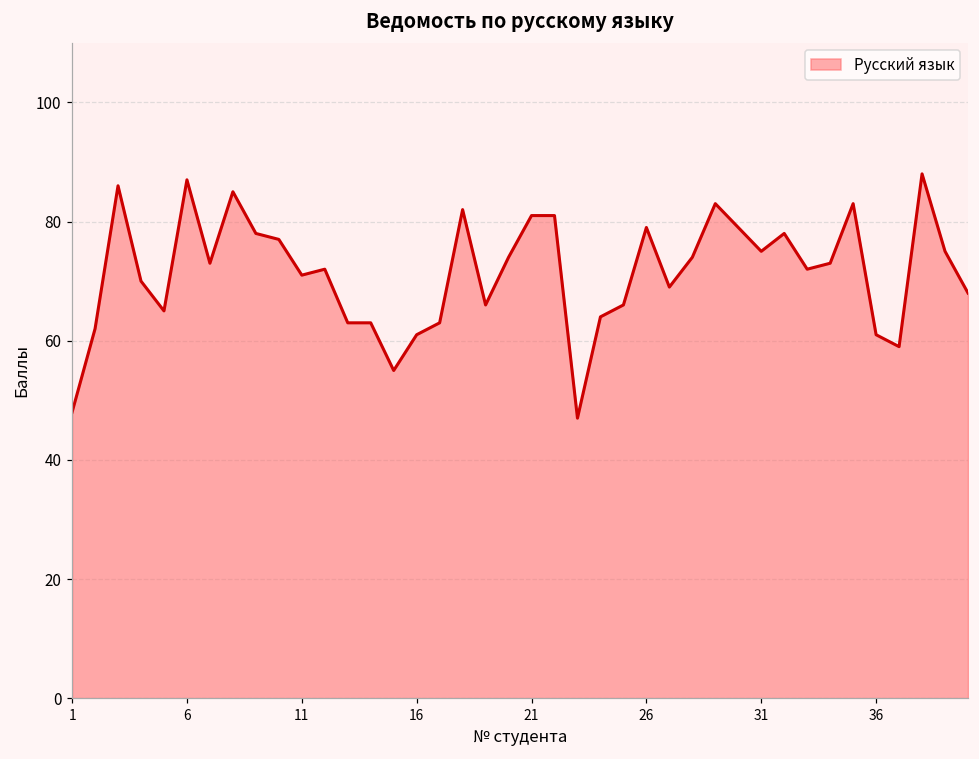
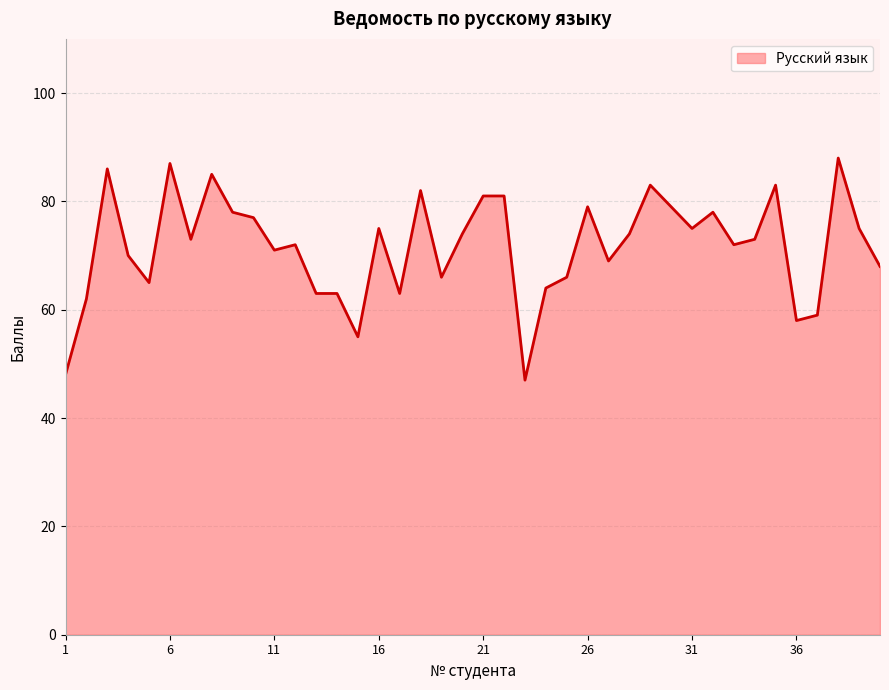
16: 61 -> 75
36: 61 -> 58
